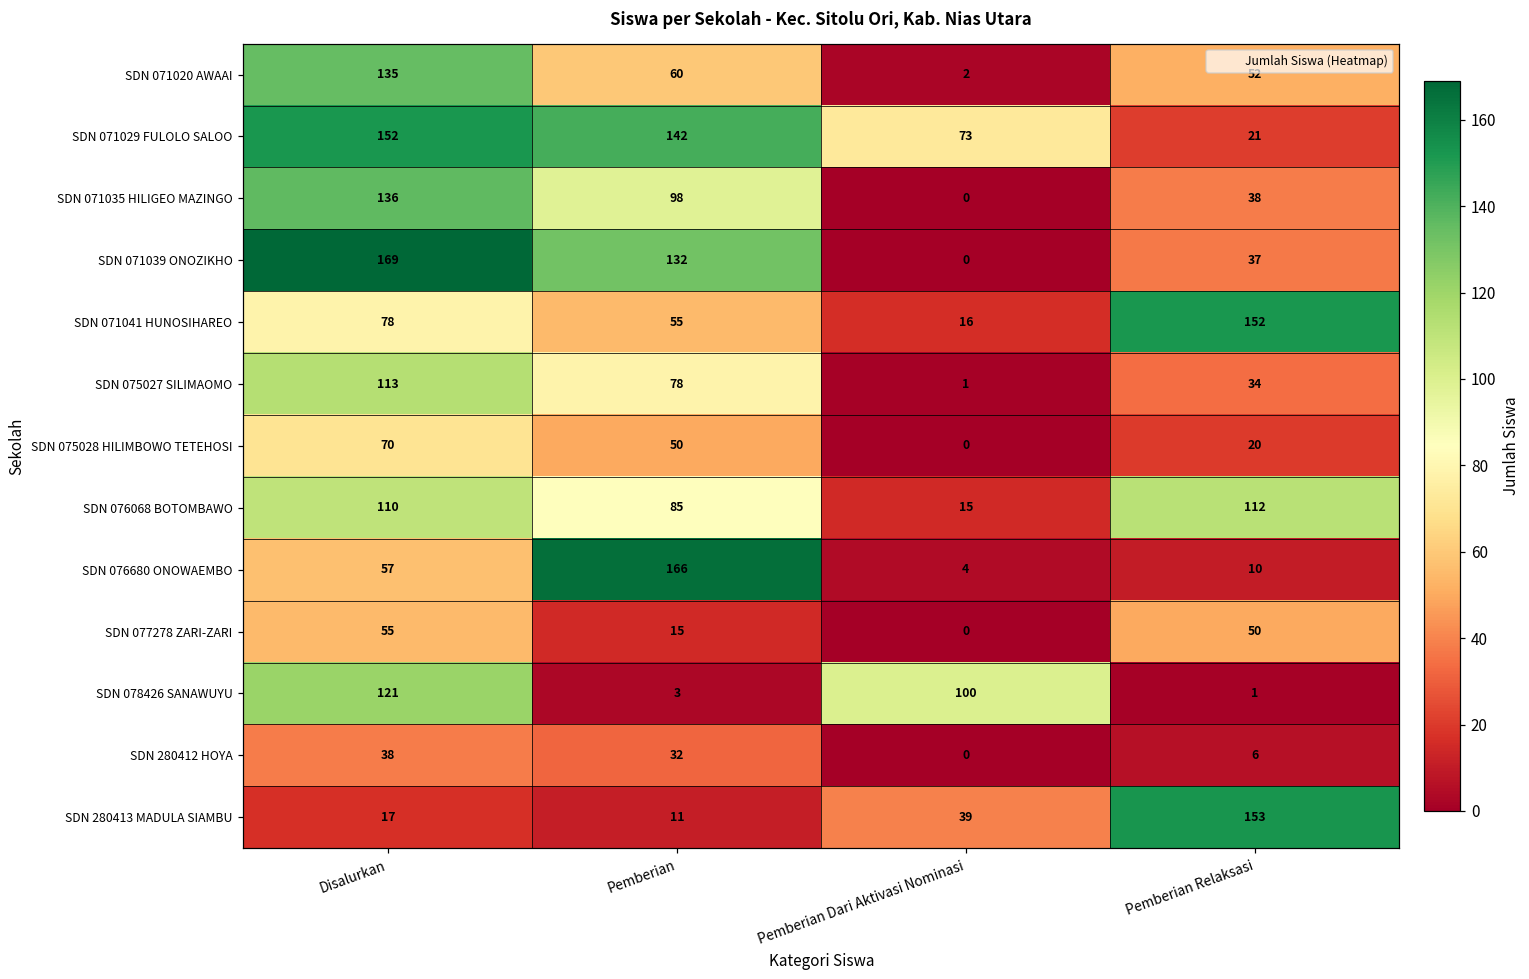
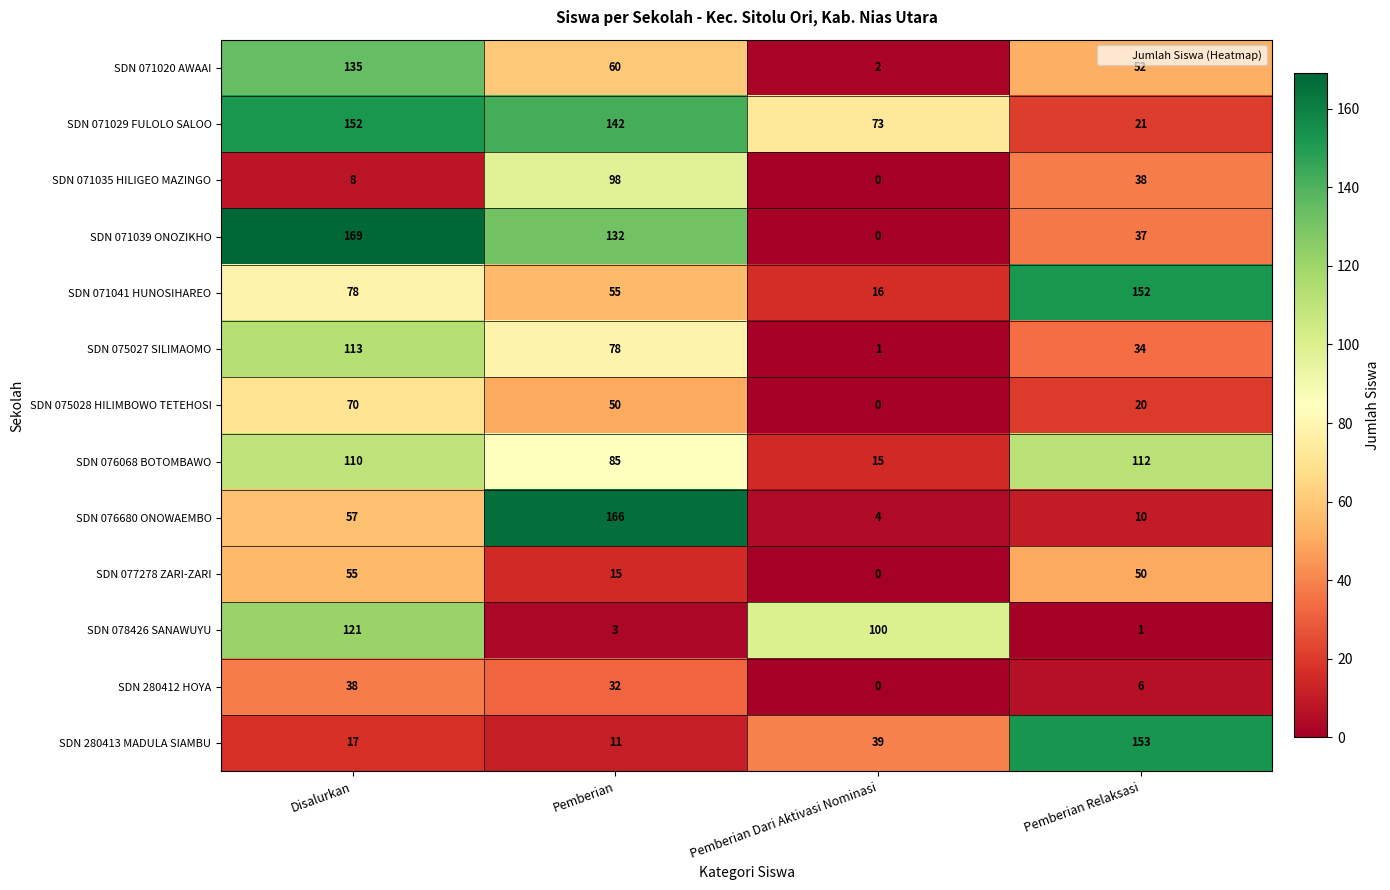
SDN 071035 HILIGEO MAZINGO, Disalurkan: 136 -> 8
